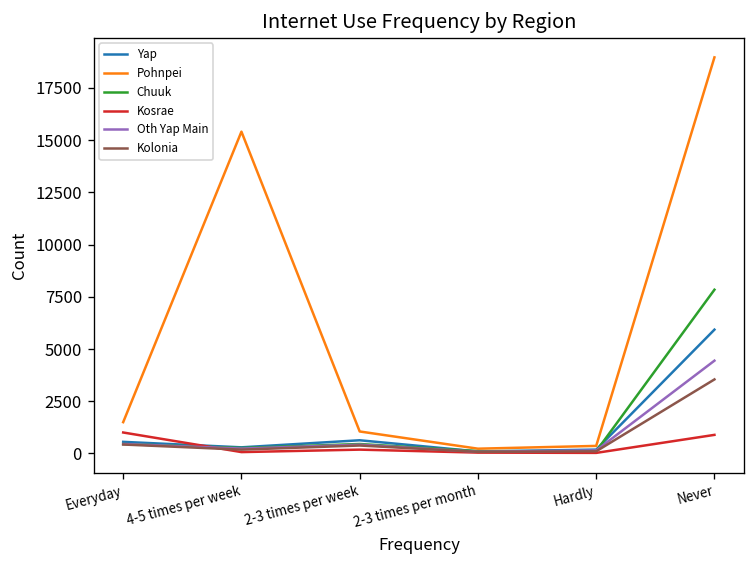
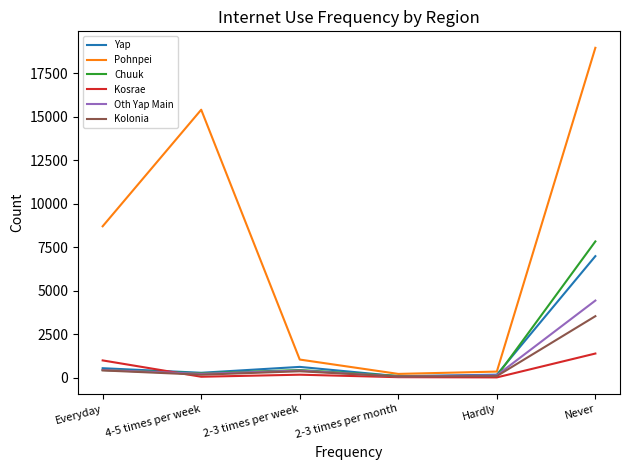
Pohnpei, Everyday: 1500 -> 8700
Yap, Never: 5900 -> 7000
Kosrae, Never: 900 -> 1400
